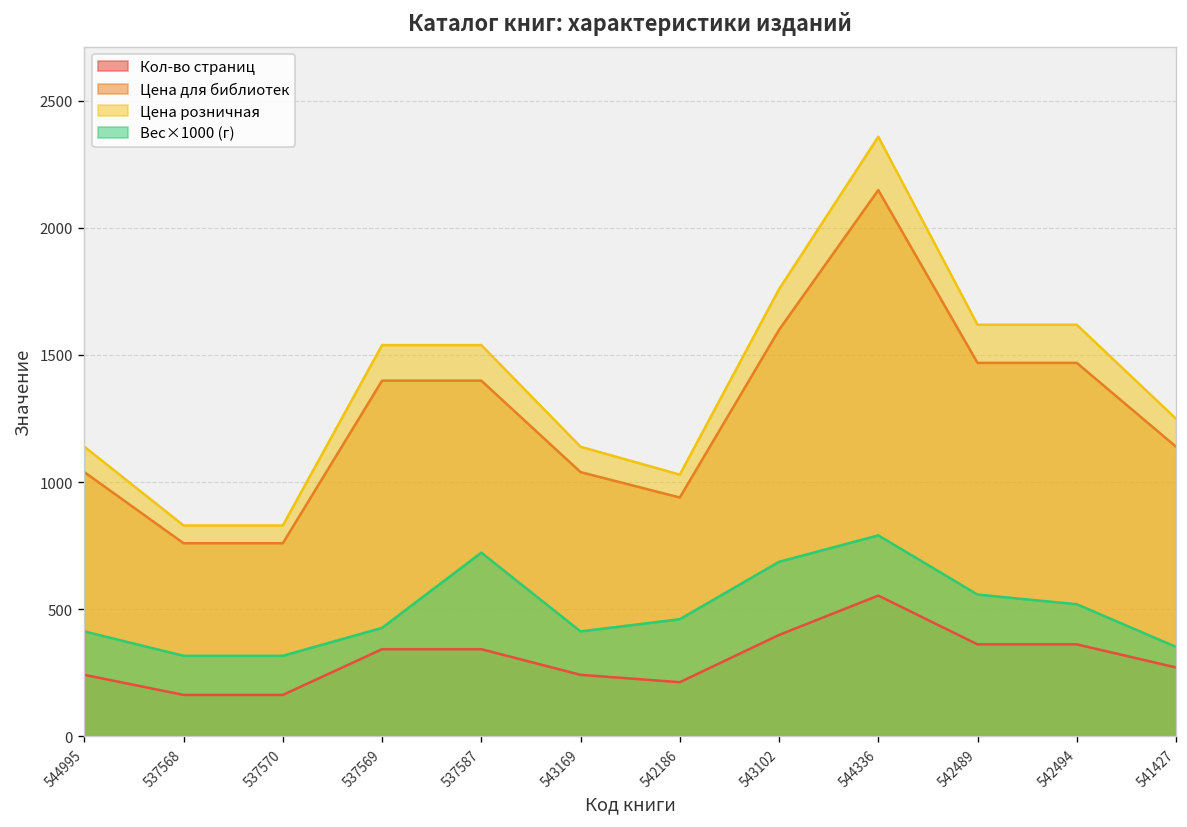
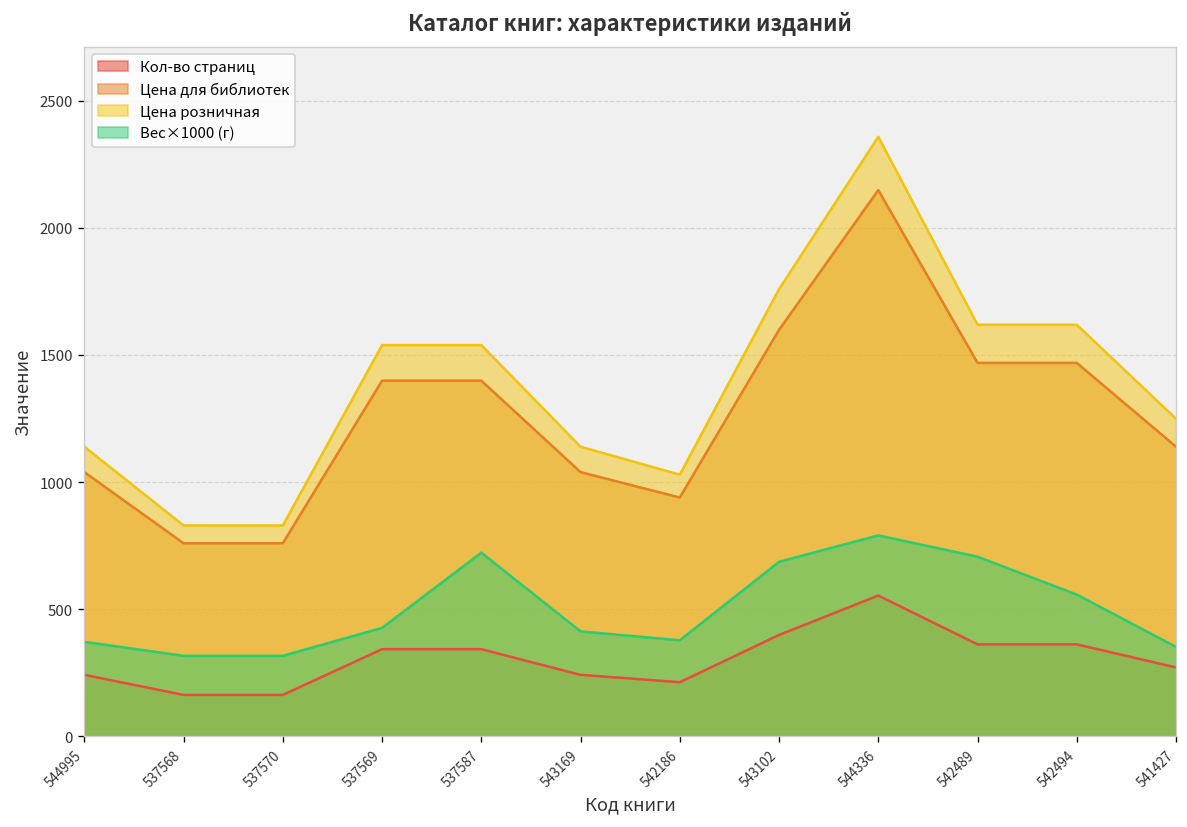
Вес×1000 (г), 544995: 410 -> 370
Вес×1000 (г), 542186: 460 -> 380
Вес×1000 (г), 542489: 560 -> 710
Вес×1000 (г), 542494: 520 -> 560
